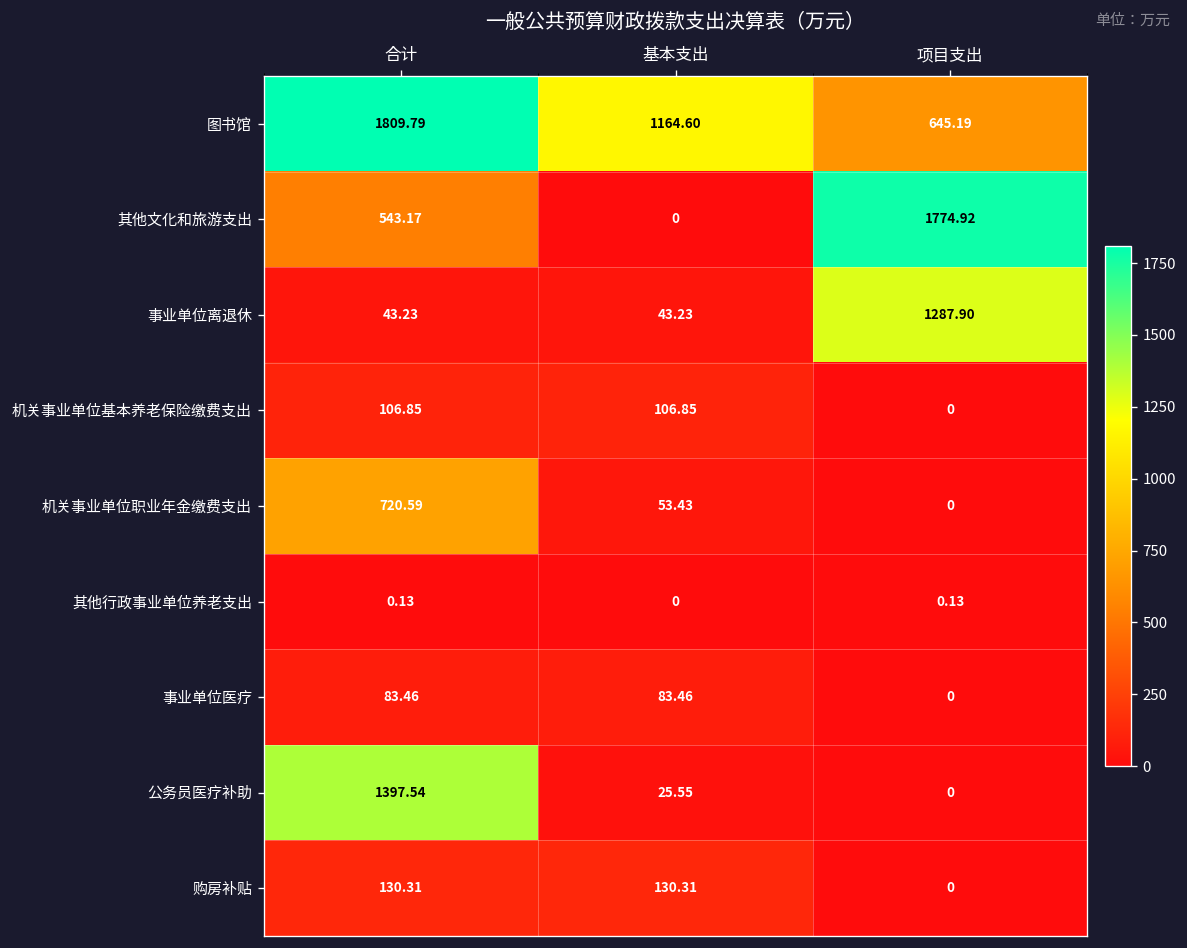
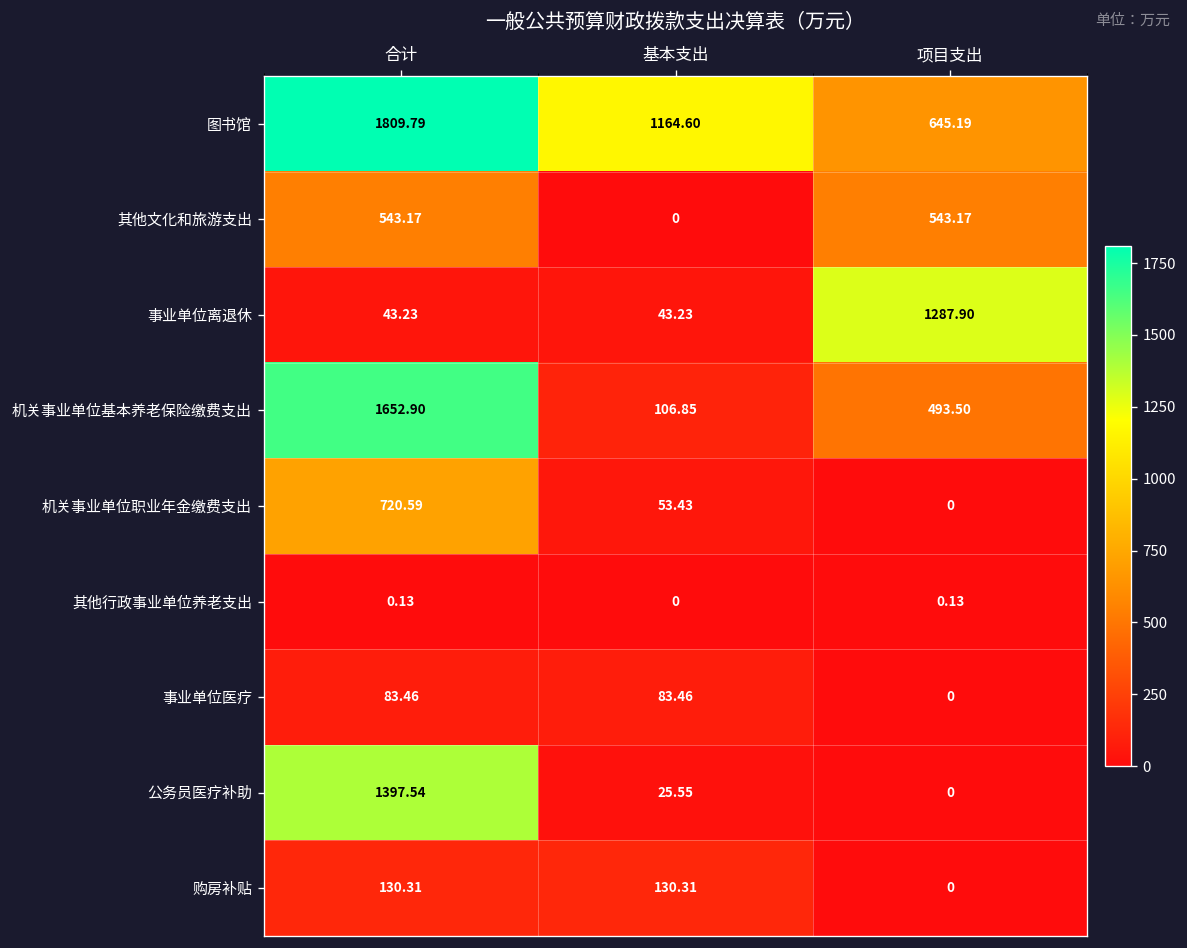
其他文化和旅游支出, 项目支出: 1774.92 -> 543.17
机关事业单位基本养老保险缴费支出, 合计: 106.85 -> 1652.90
机关事业单位基本养老保险缴费支出, 项目支出: 0 -> 493.50
